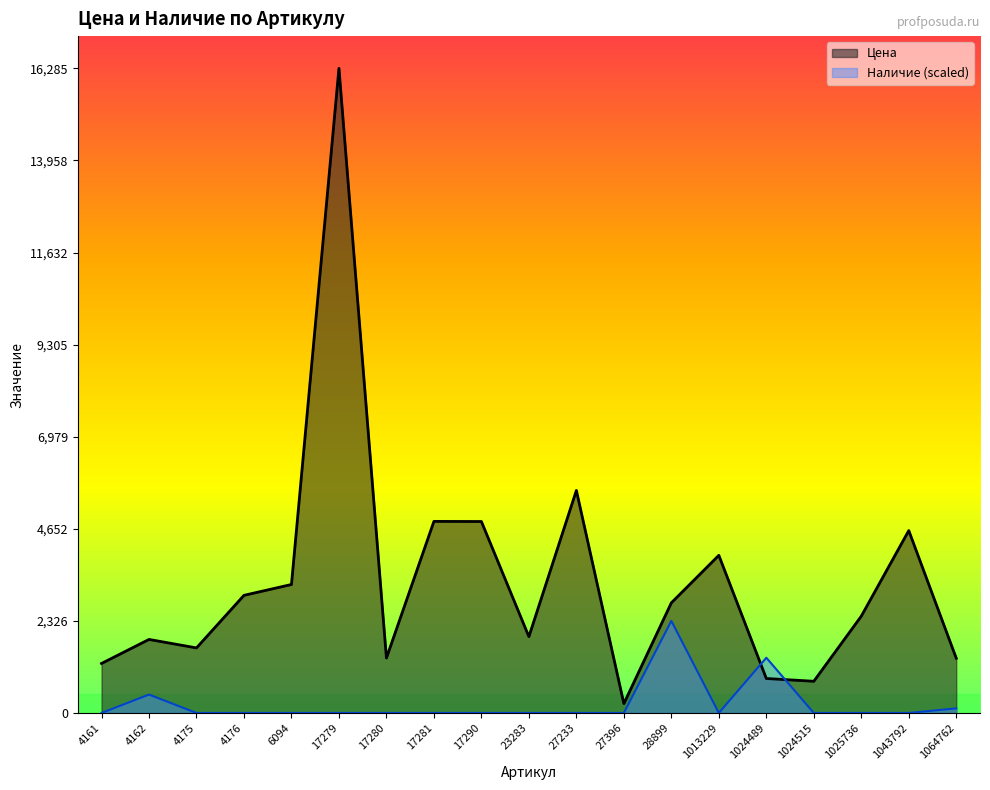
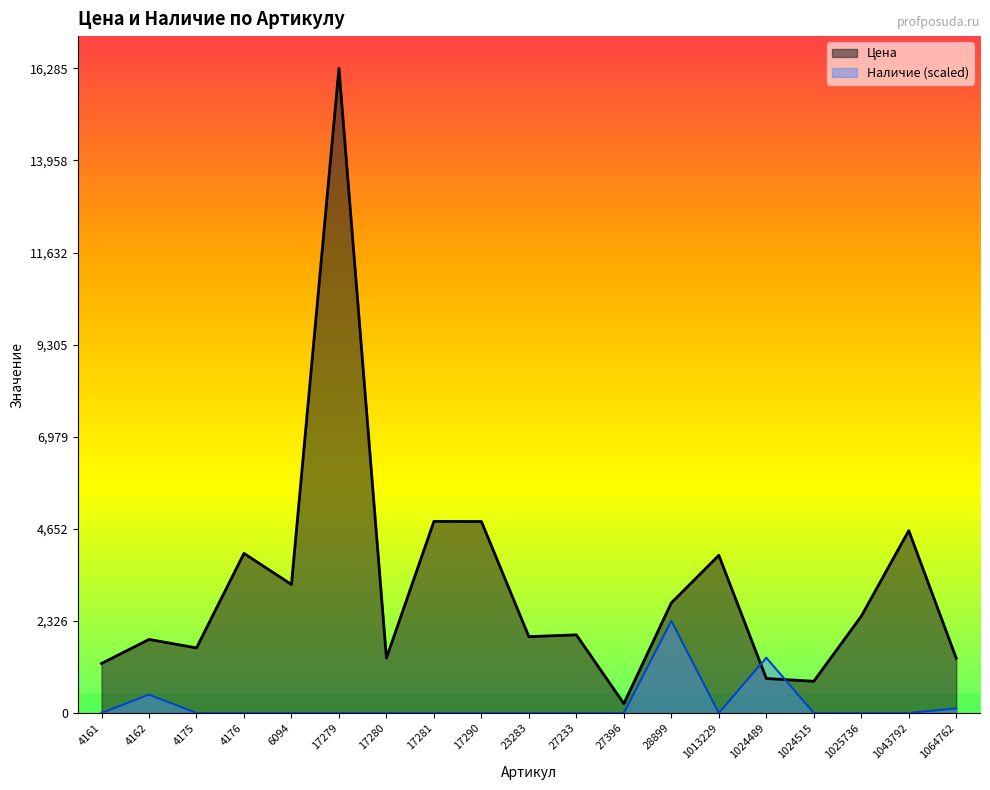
Цена, 4176: 3,000 -> 4,000
Цена, 27233: 5,600 -> 2,000
